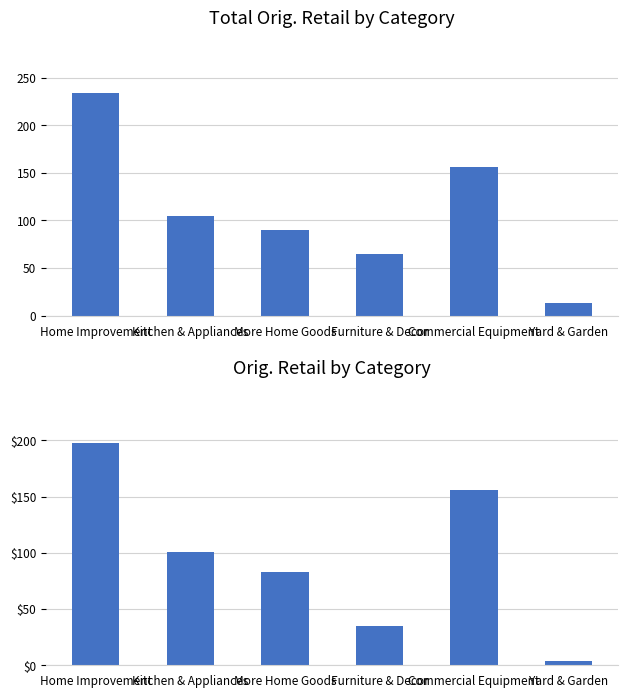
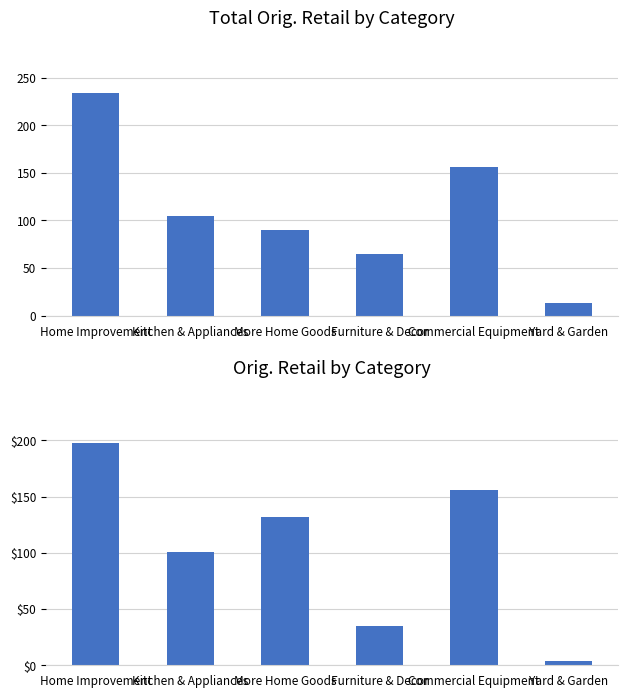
Orig. Retail by Category, More Home Goods: $83 -> $132
